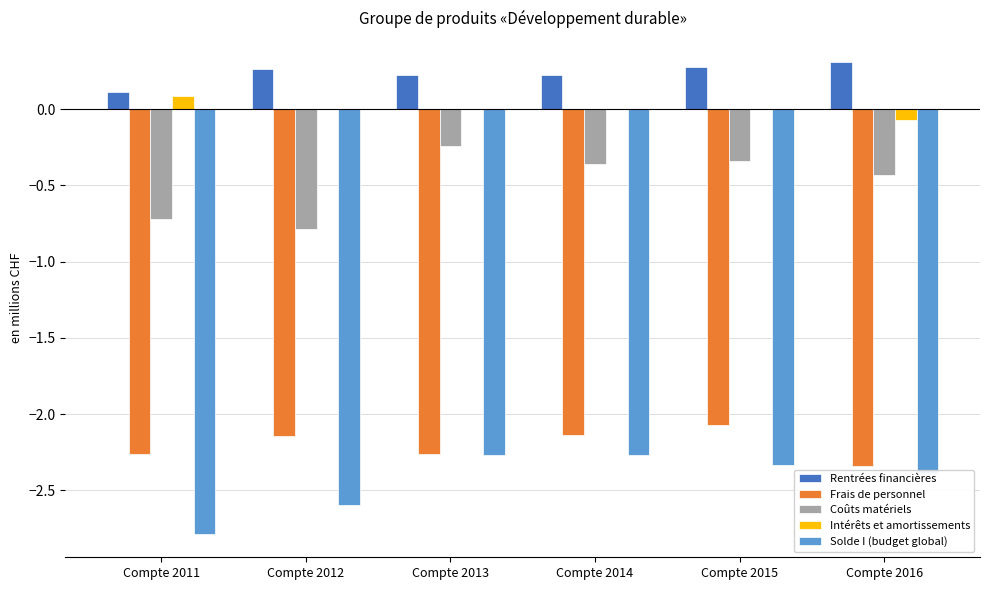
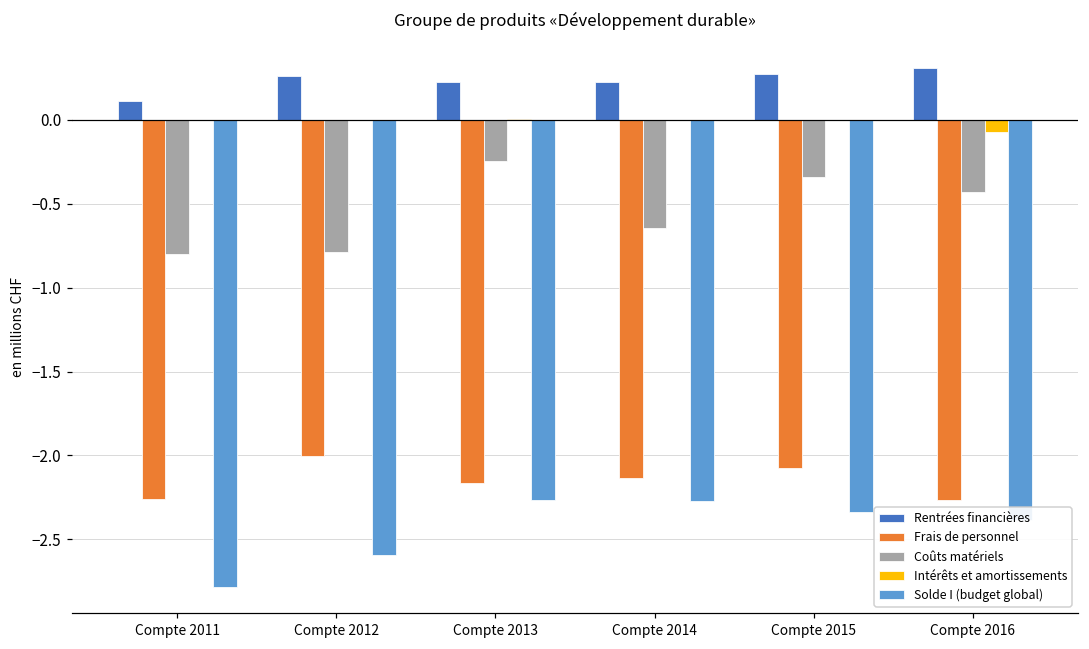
Coûts matériels, Compte 2011: -0.72 -> -0.80
Intérêts et amortissements, Compte 2011: 0.08 -> 0.00
Frais de personnel, Compte 2012: -2.14 -> -2.00
Frais de personnel, Compte 2013: -2.26 -> -2.16
Coûts matériels, Compte 2014: -0.36 -> -0.64
Frais de personnel, Compte 2016: -2.34 -> -2.27
